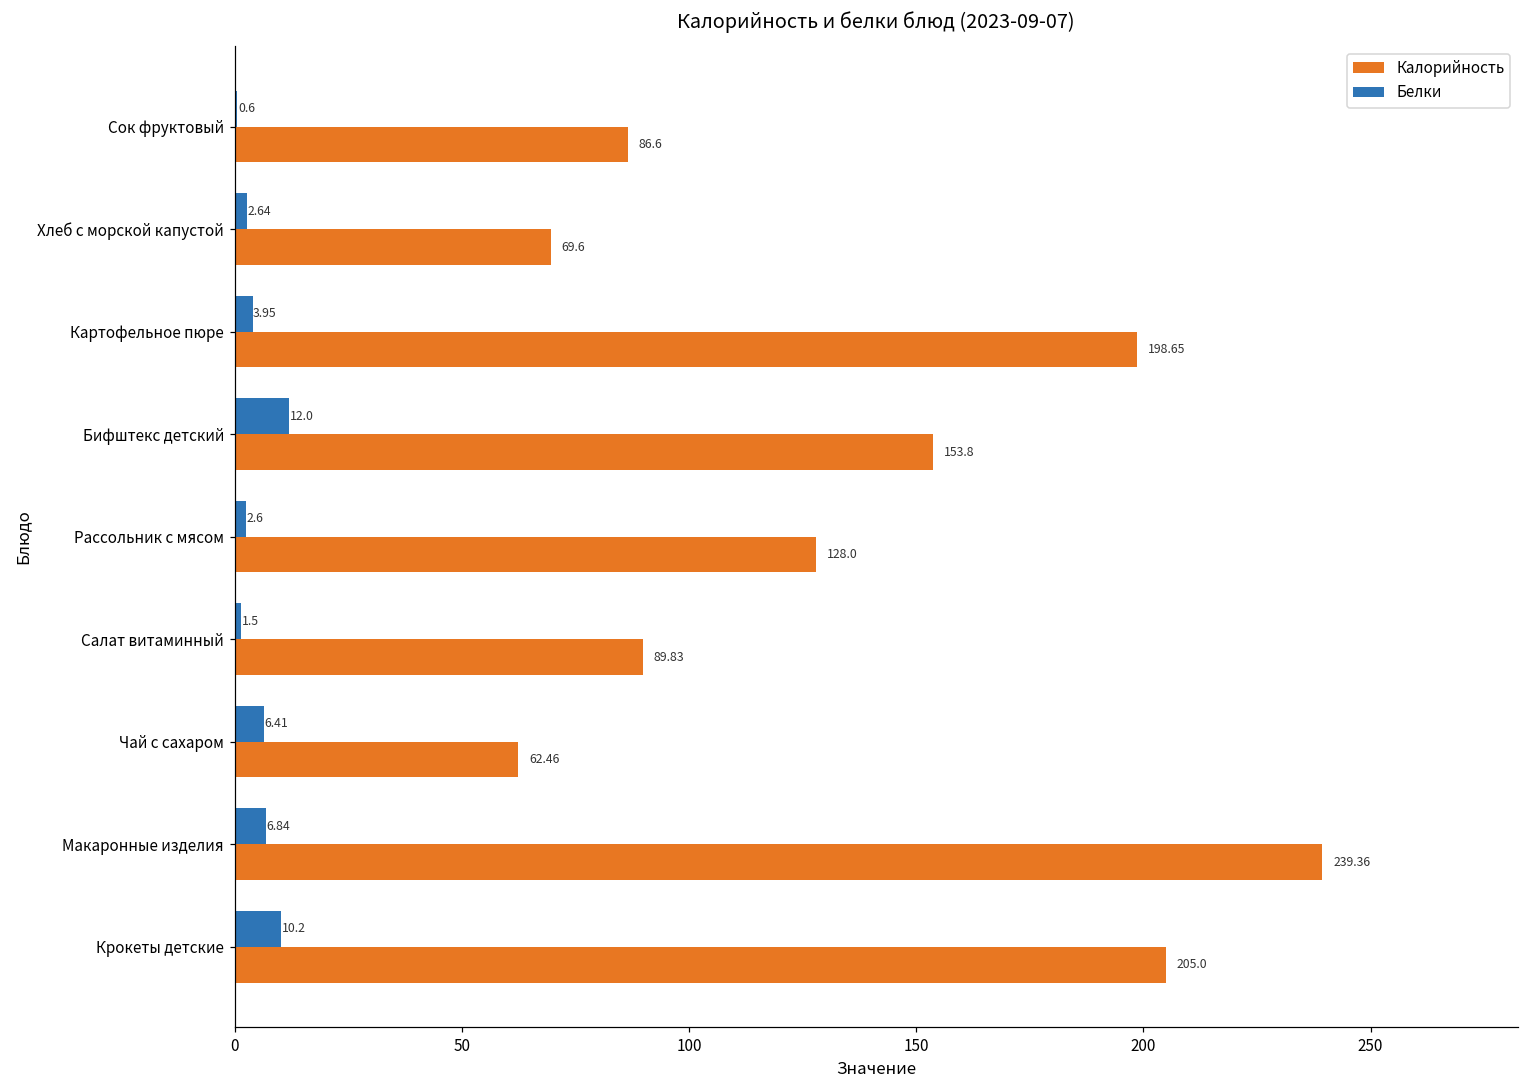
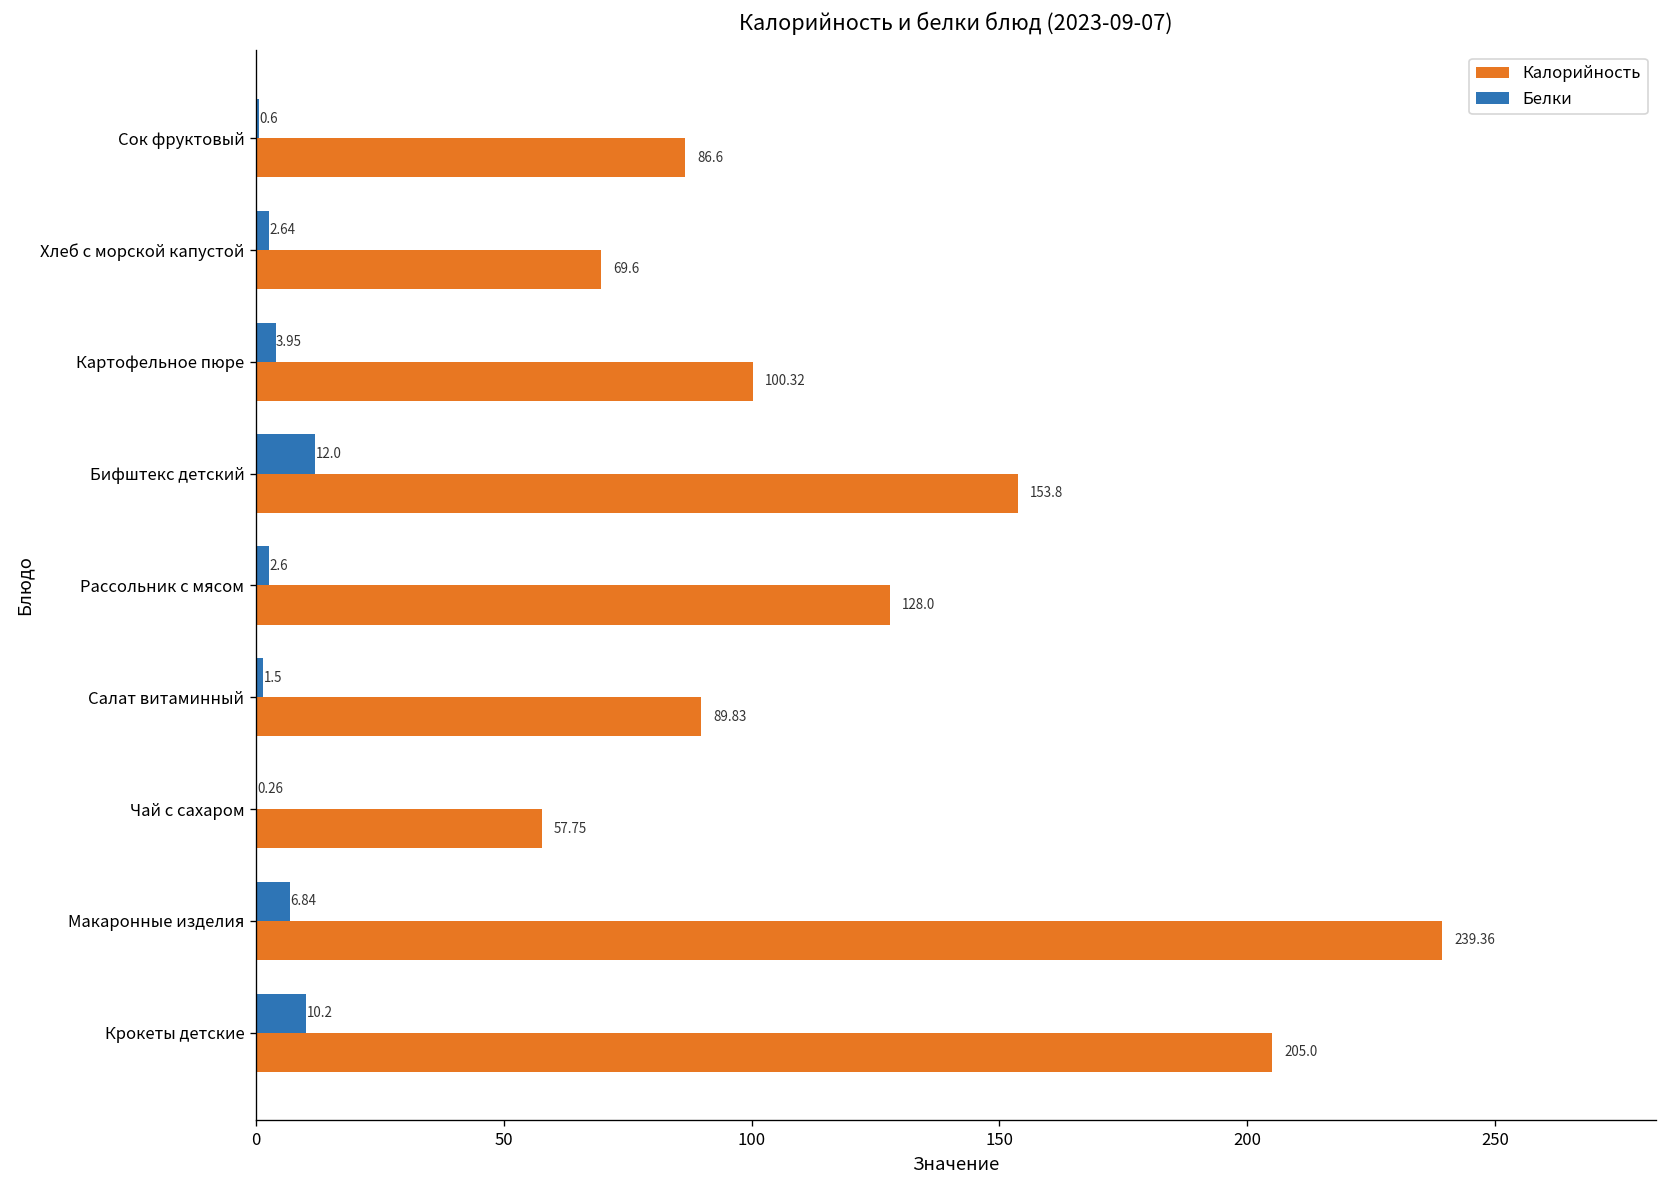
Калорийность, Картофельное пюре: 198.65 -> 100.32
Белки, Чай с сахаром: 6.41 -> 0.26
Калорийность, Чай с сахаром: 62.46 -> 57.75
